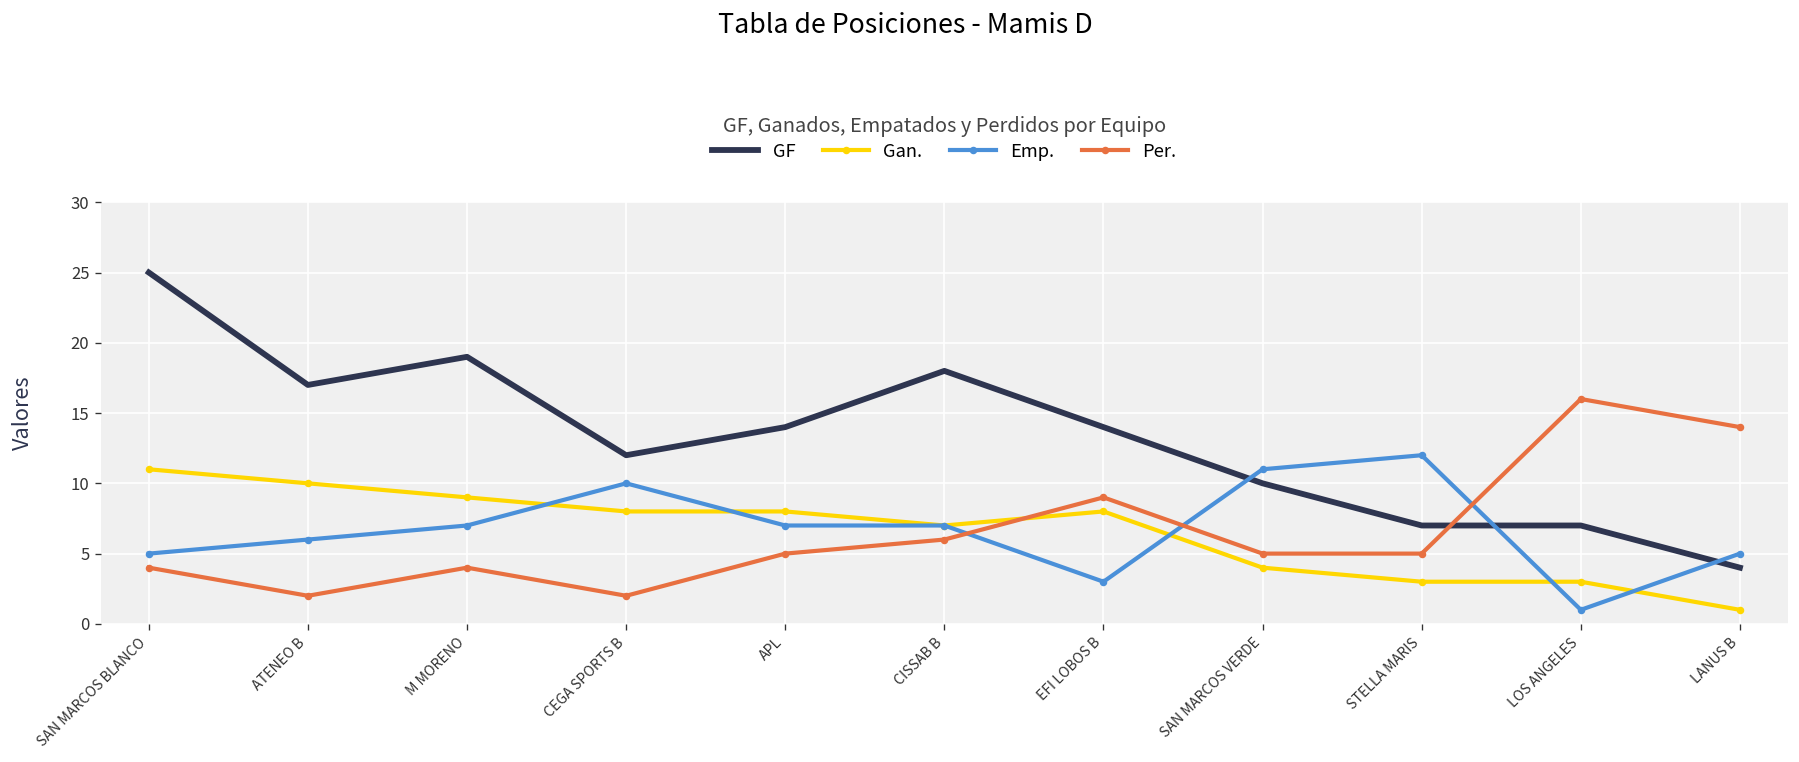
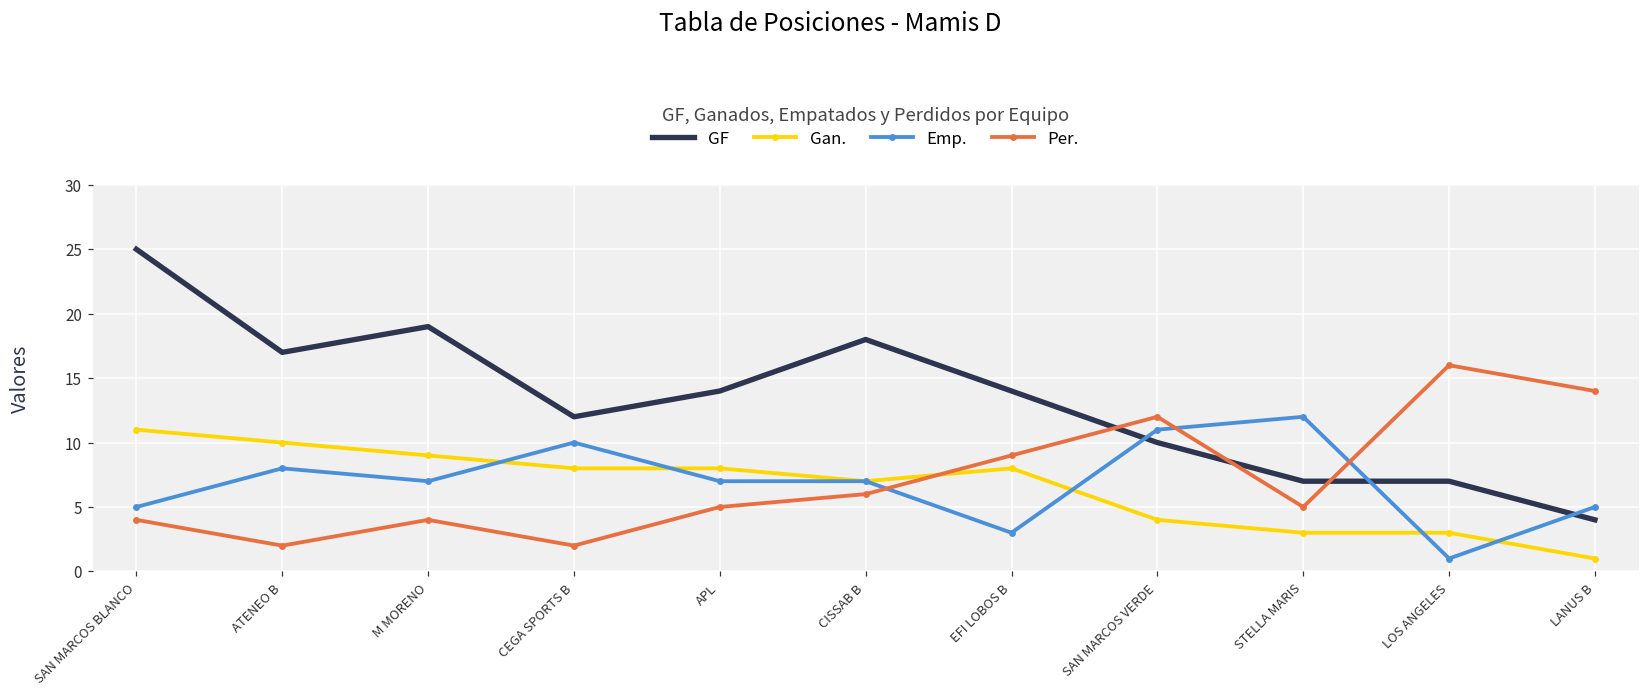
Emp., ATENEO B: 6 -> 8
Per., SAN MARCOS VERDE: 5 -> 12
